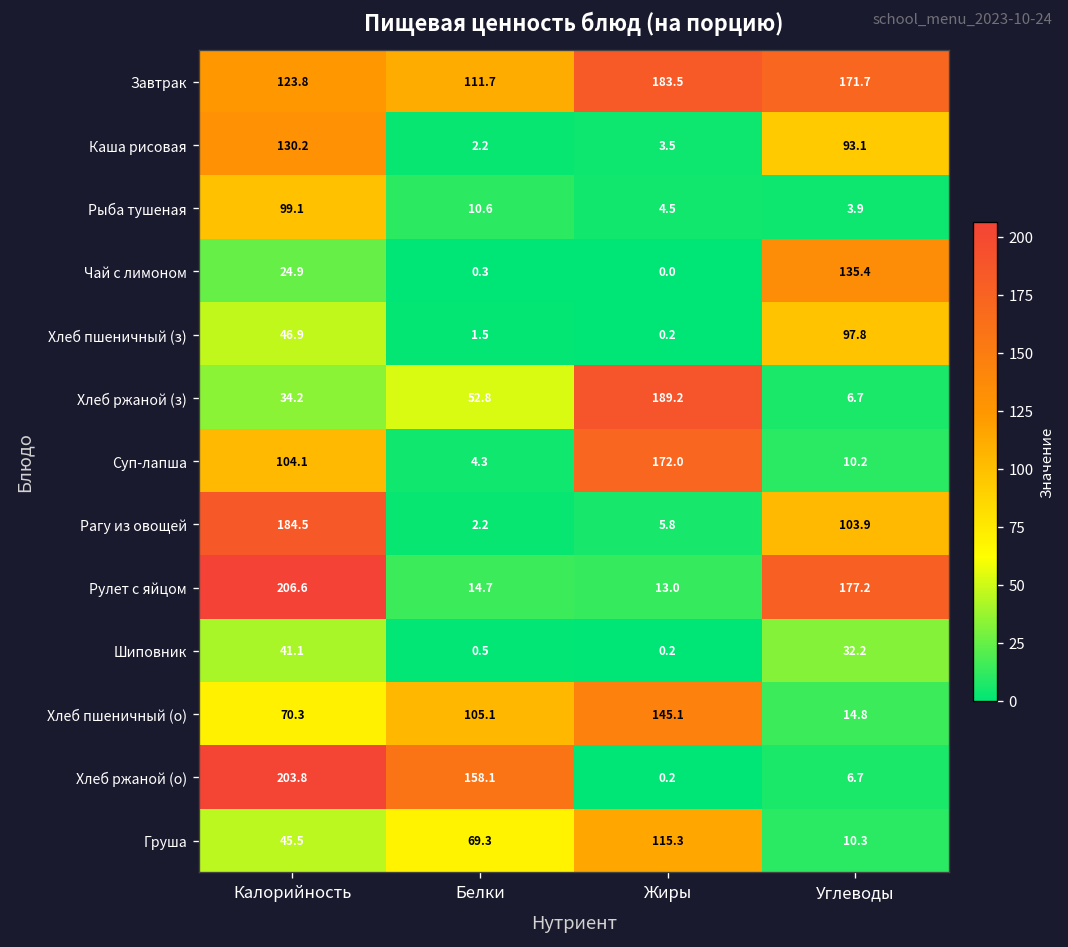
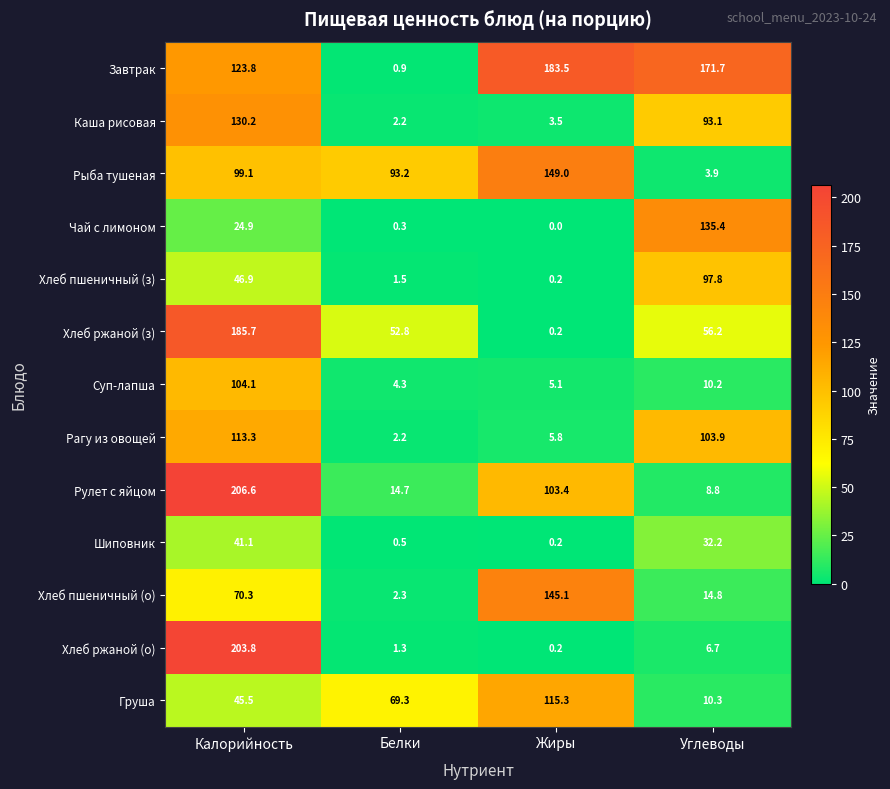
Завтрак, Белки: 111.7 -> 0.9
Рыба тушеная, Белки: 10.6 -> 93.2
Рыба тушеная, Жиры: 4.5 -> 149.0
Хлеб ржаной (з), Калорийность: 34.2 -> 185.7
Хлеб ржаной (з), Жиры: 189.2 -> 0.2
Хлеб ржаной (з), Углеводы: 6.7 -> 56.2
Суп-лапша, Жиры: 172.0 -> 5.1
Рагу из овощей, Калорийность: 184.5 -> 113.3
Рулет с яйцом, Жиры: 13.0 -> 103.4
Рулет с яйцом, Углеводы: 177.2 -> 8.8
Хлеб пшеничный (о), Белки: 105.1 -> 2.3
Хлеб ржаной (о), Белки: 158.1 -> 1.3
